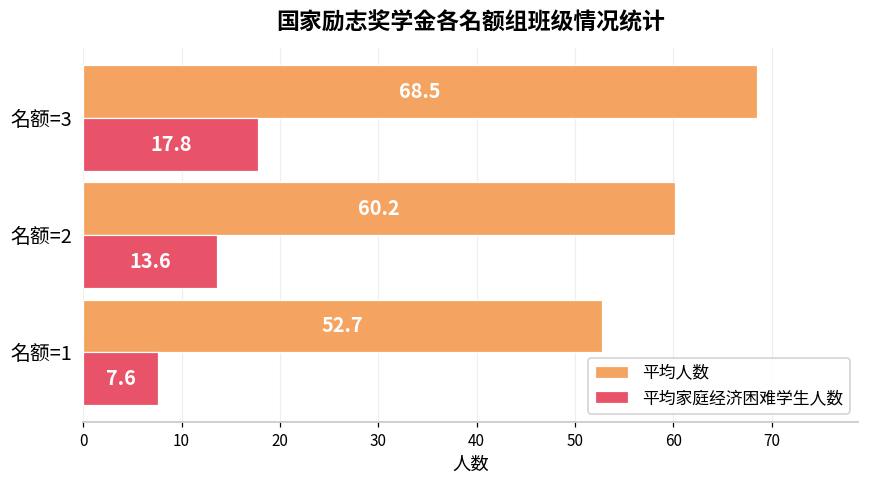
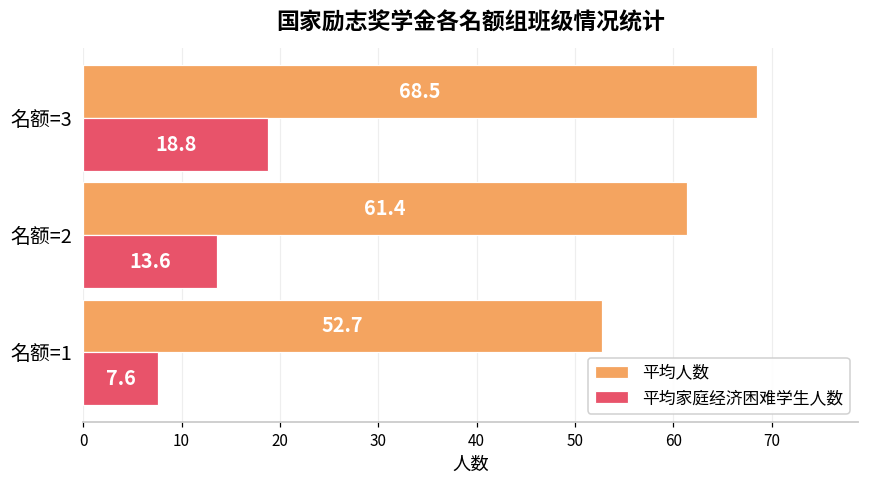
平均家庭经济困难学生人数, 名额=3: 17.8 -> 18.8
平均人数, 名额=2: 60.2 -> 61.4
